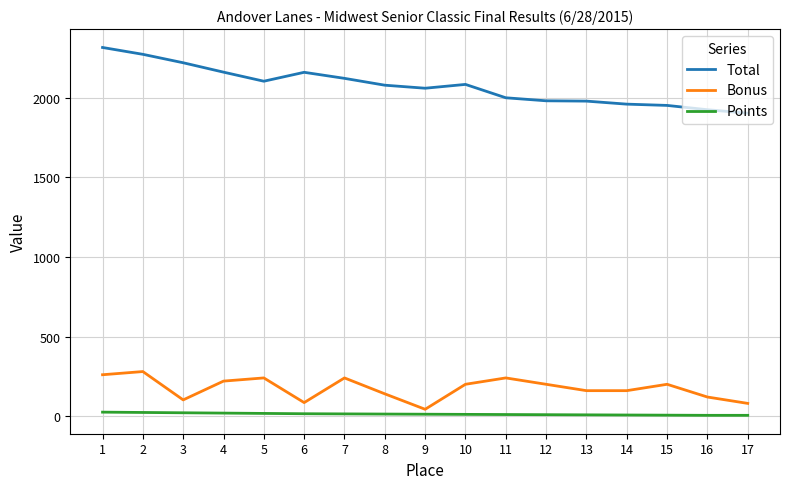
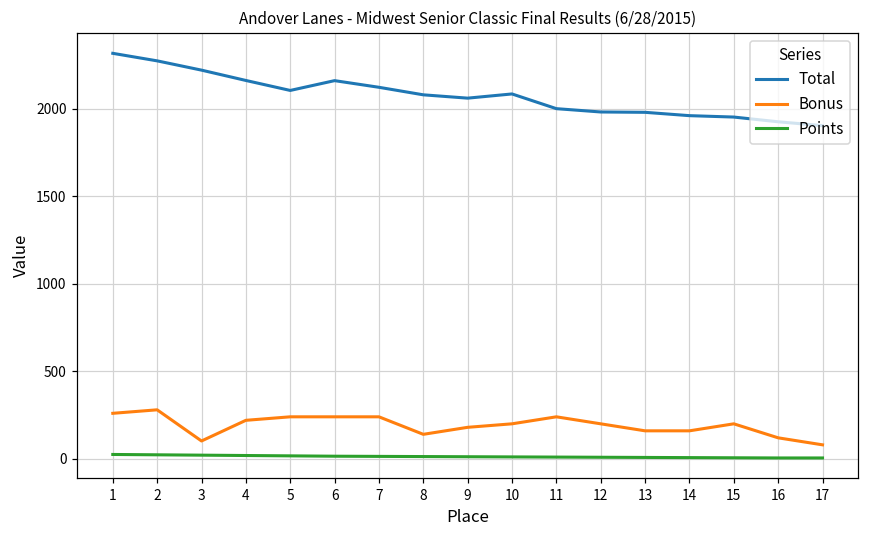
Bonus, 6: 90 -> 240
Bonus, 9: 40 -> 180
